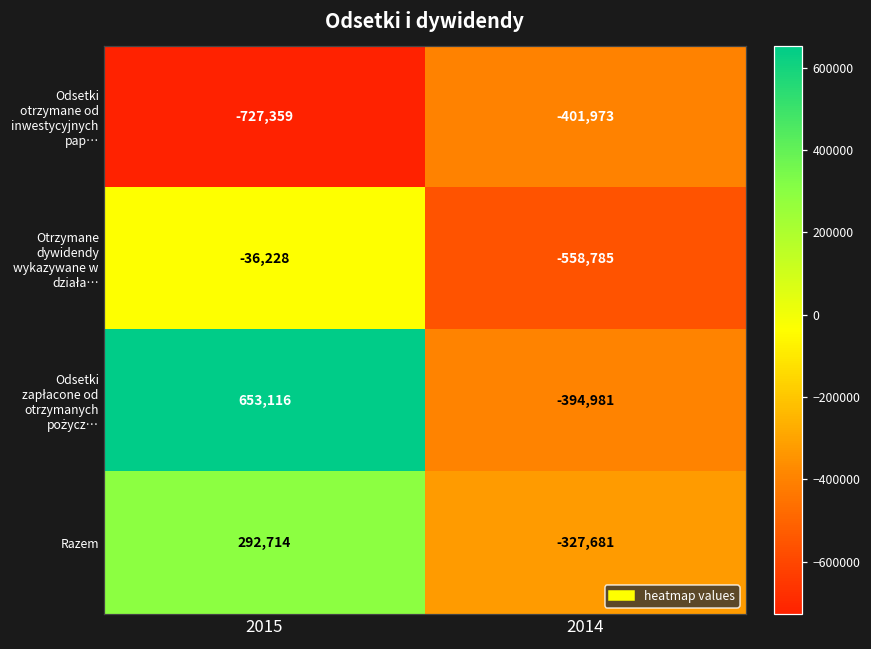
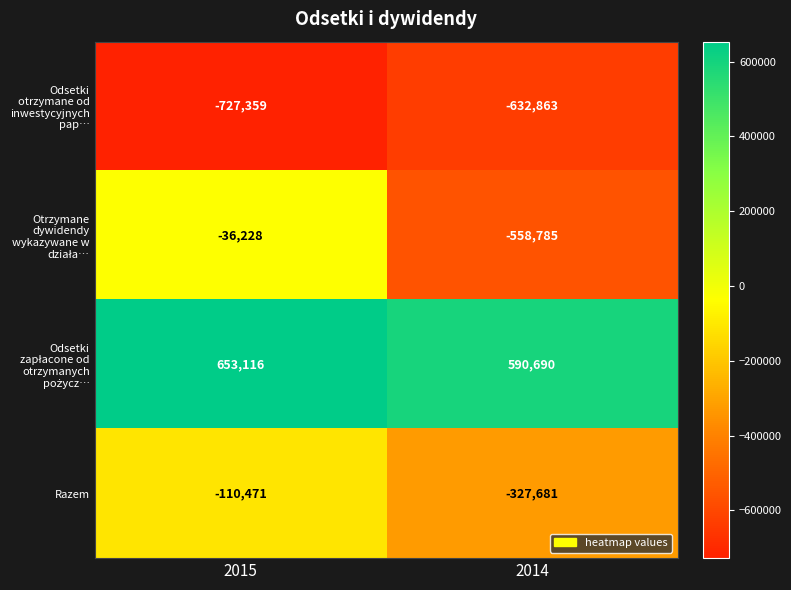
Odsetki otrzymane od inwestycyjnych pap…, 2014: -401,973 -> -632,863
Odsetki zapłacone od otrzymanych pożycz…, 2014: -394,981 -> 590,690
Razem, 2015: 292,714 -> -110,471
